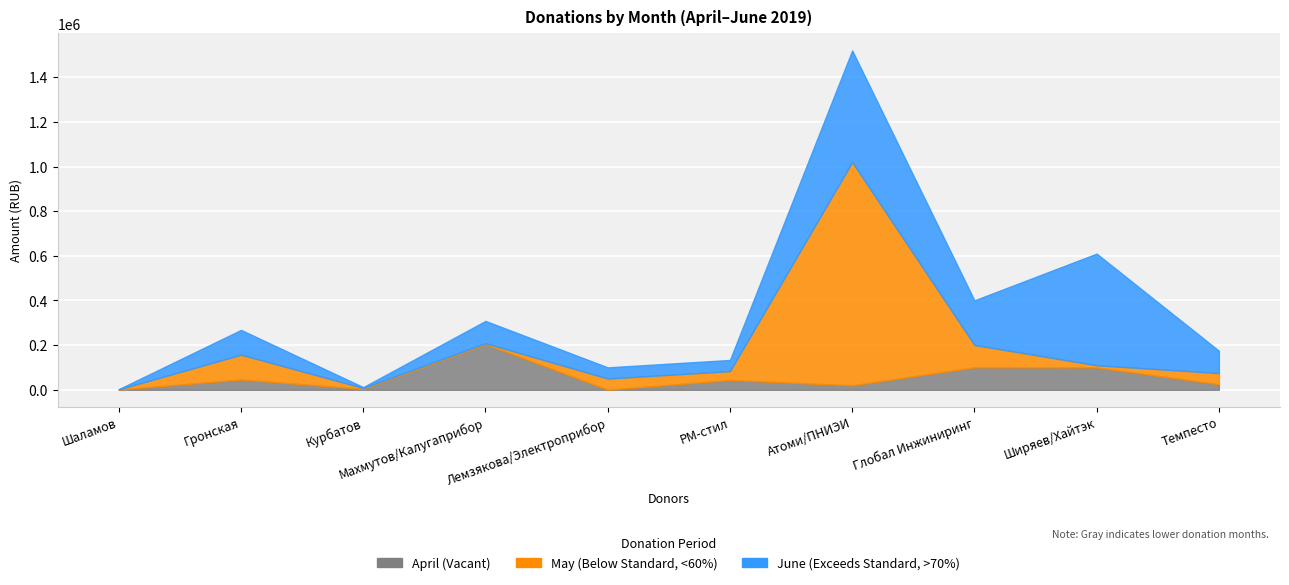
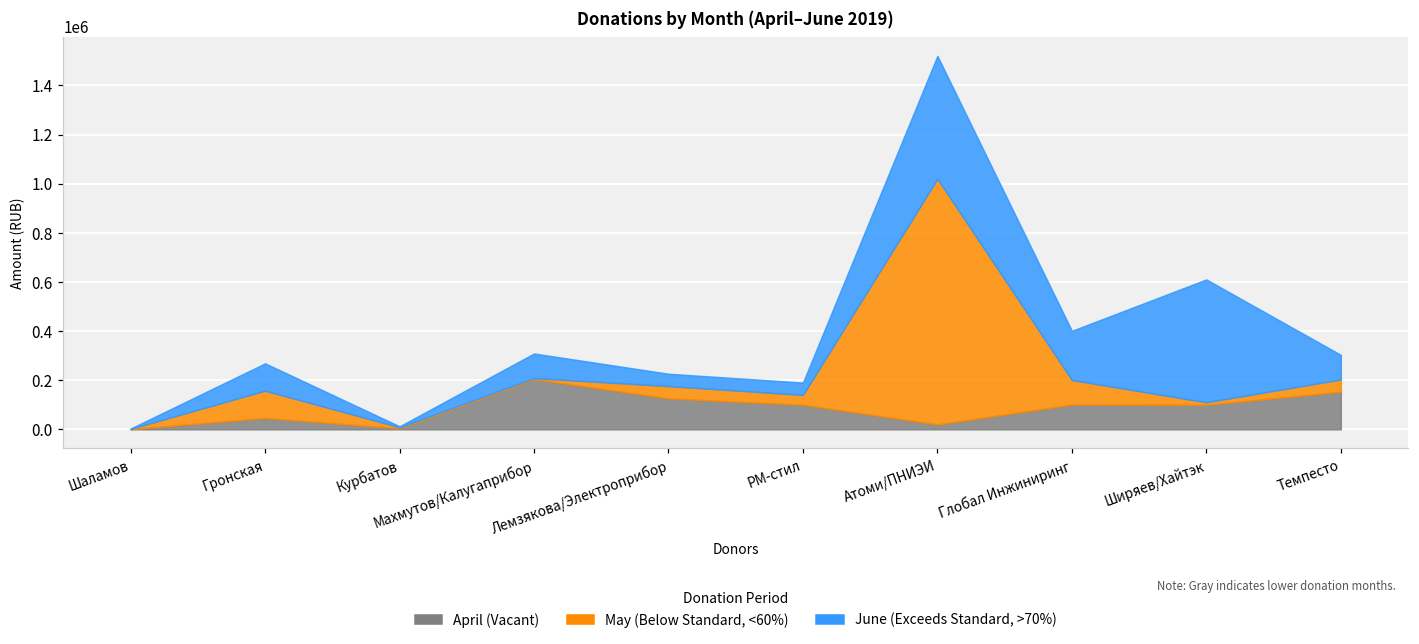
April (Vacant), Лемзякова/Электроприбор: 0 -> 130000
April (Vacant), РМ-стил: 40000 -> 100000
April (Vacant), Темпесто: 30000 -> 150000
